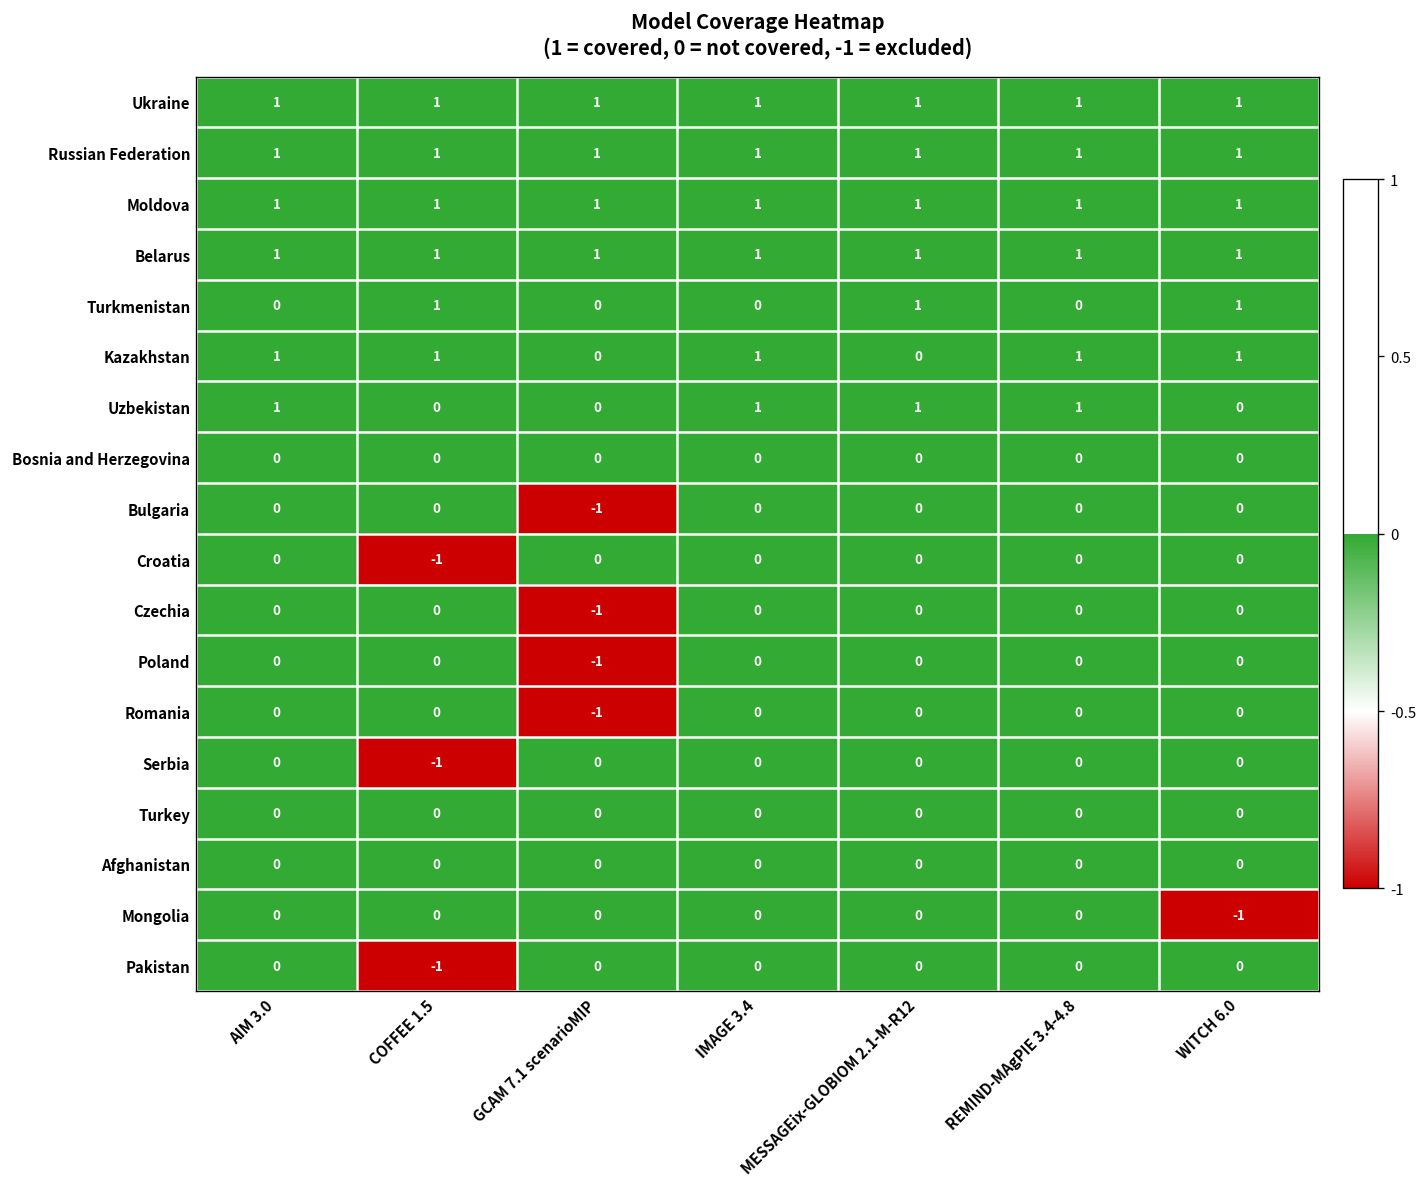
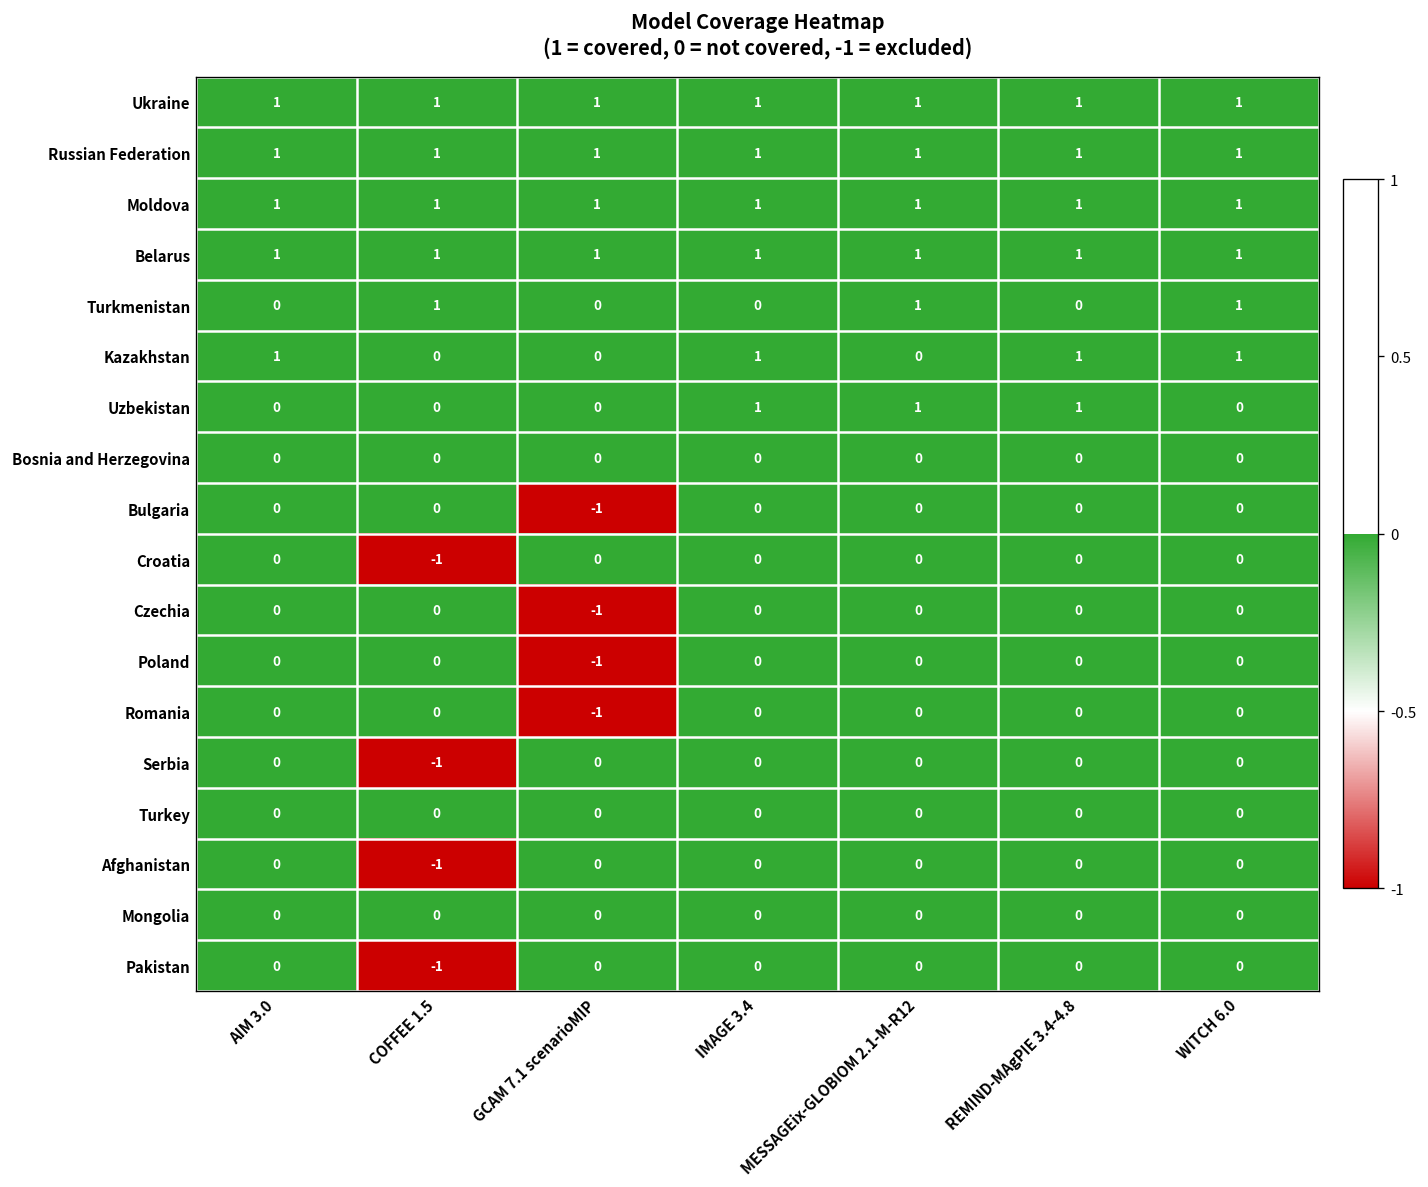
Kazakhstan, COFFEE 1.5: 1 -> 0
Uzbekistan, AIM 3.0: 1 -> 0
Afghanistan, COFFEE 1.5: 0 -> -1
Mongolia, WITCH 6.0: -1 -> 0
